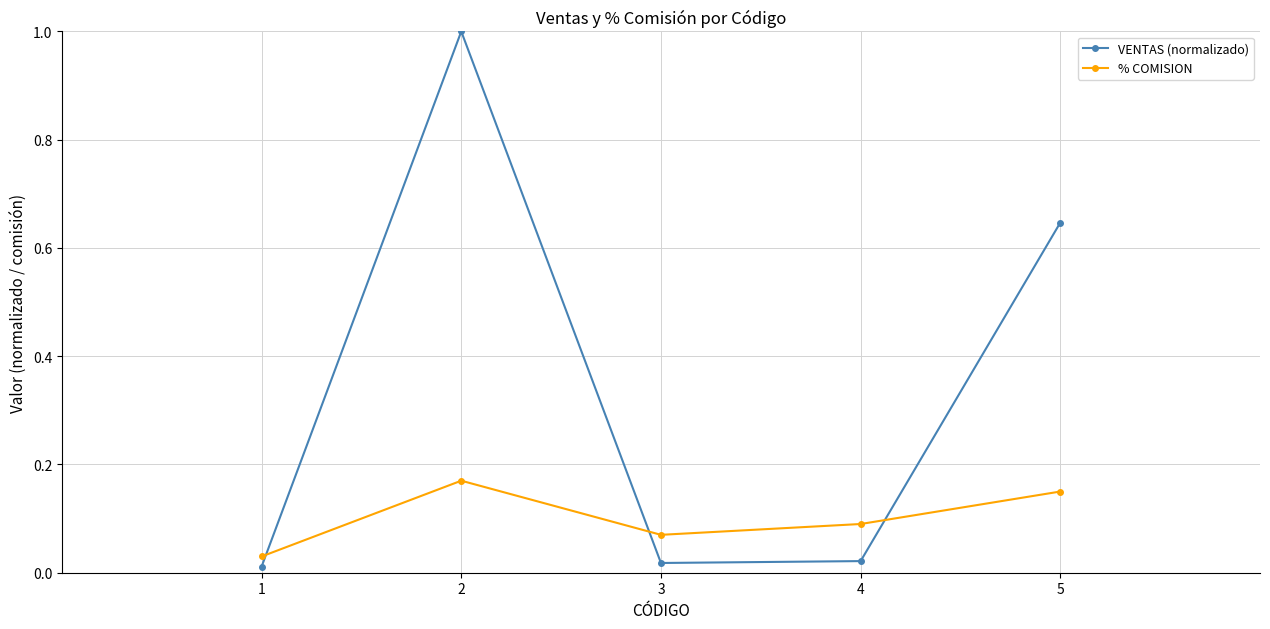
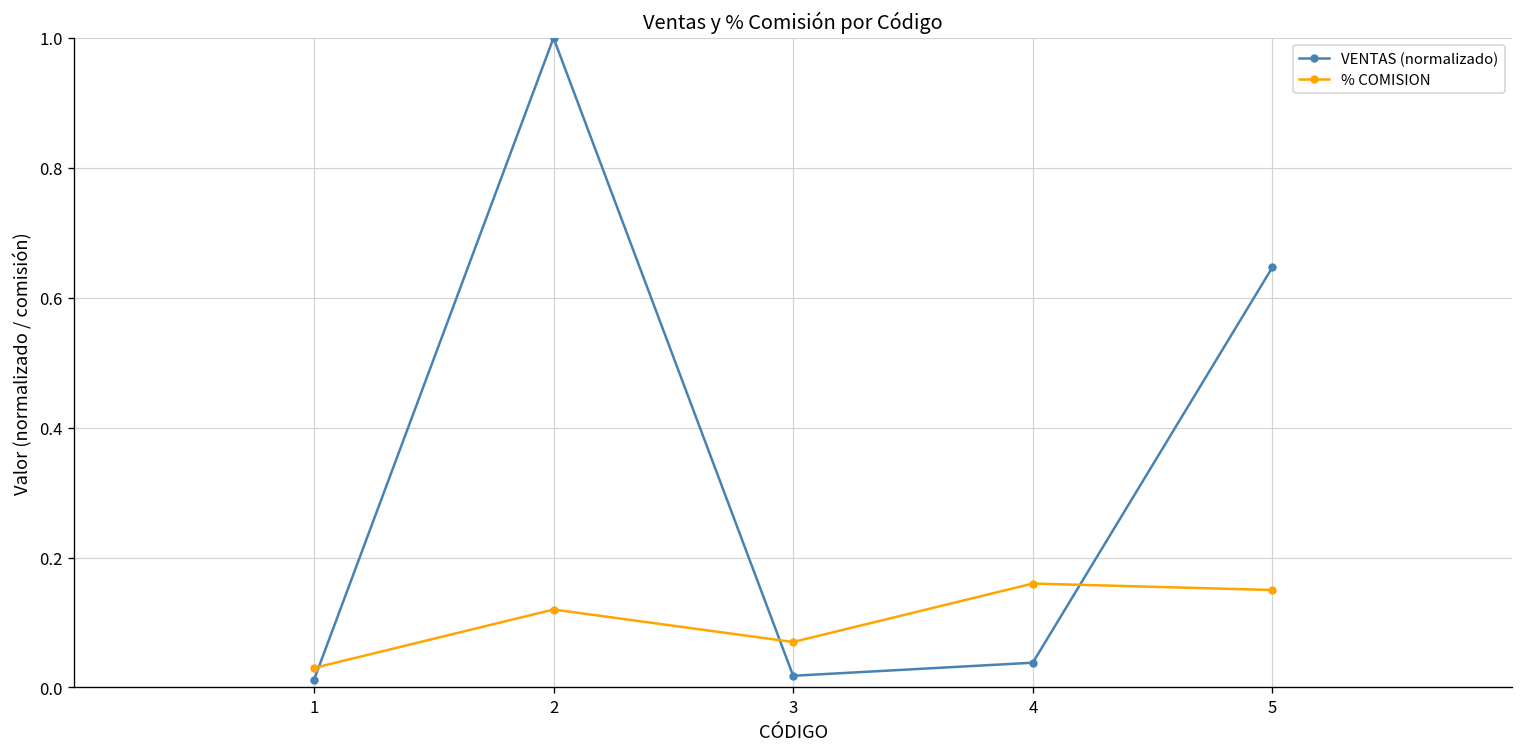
% COMISION, 2: 0.17 -> 0.12
VENTAS (normalizado), 4: 0.02 -> 0.04
% COMISION, 4: 0.09 -> 0.16
